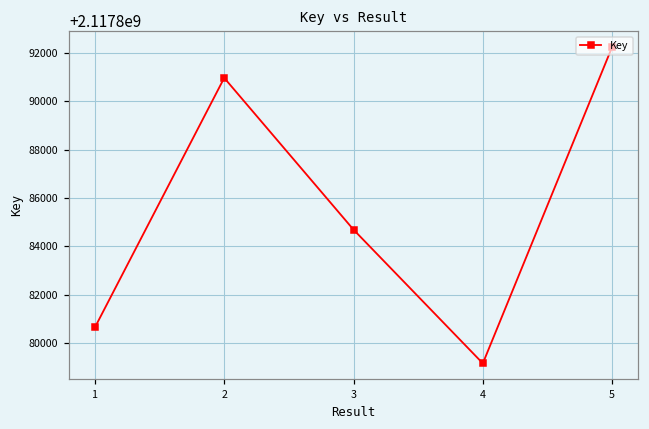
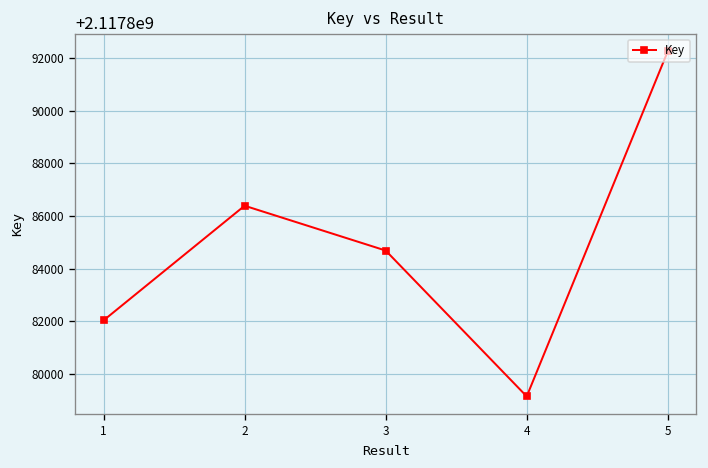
1: 2117880600 -> 2117882000
2: 2117891000 -> 2117886400
